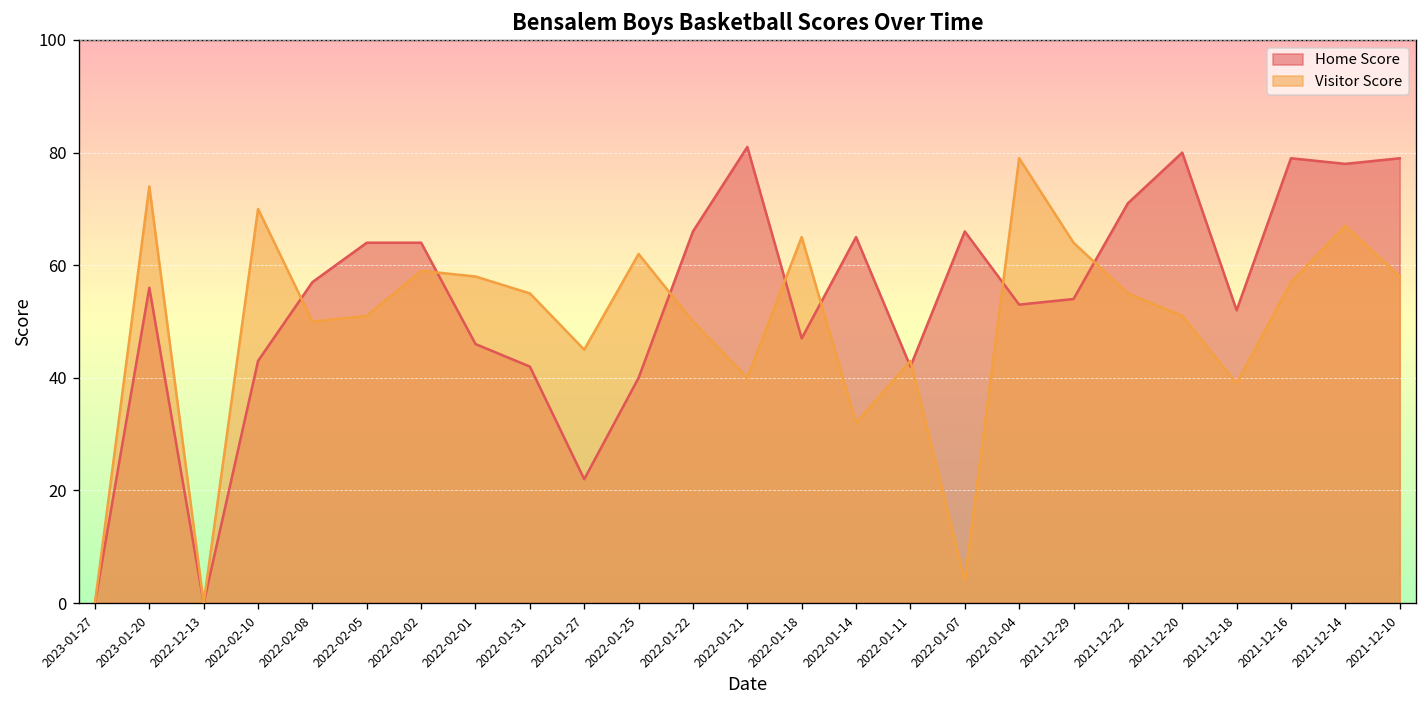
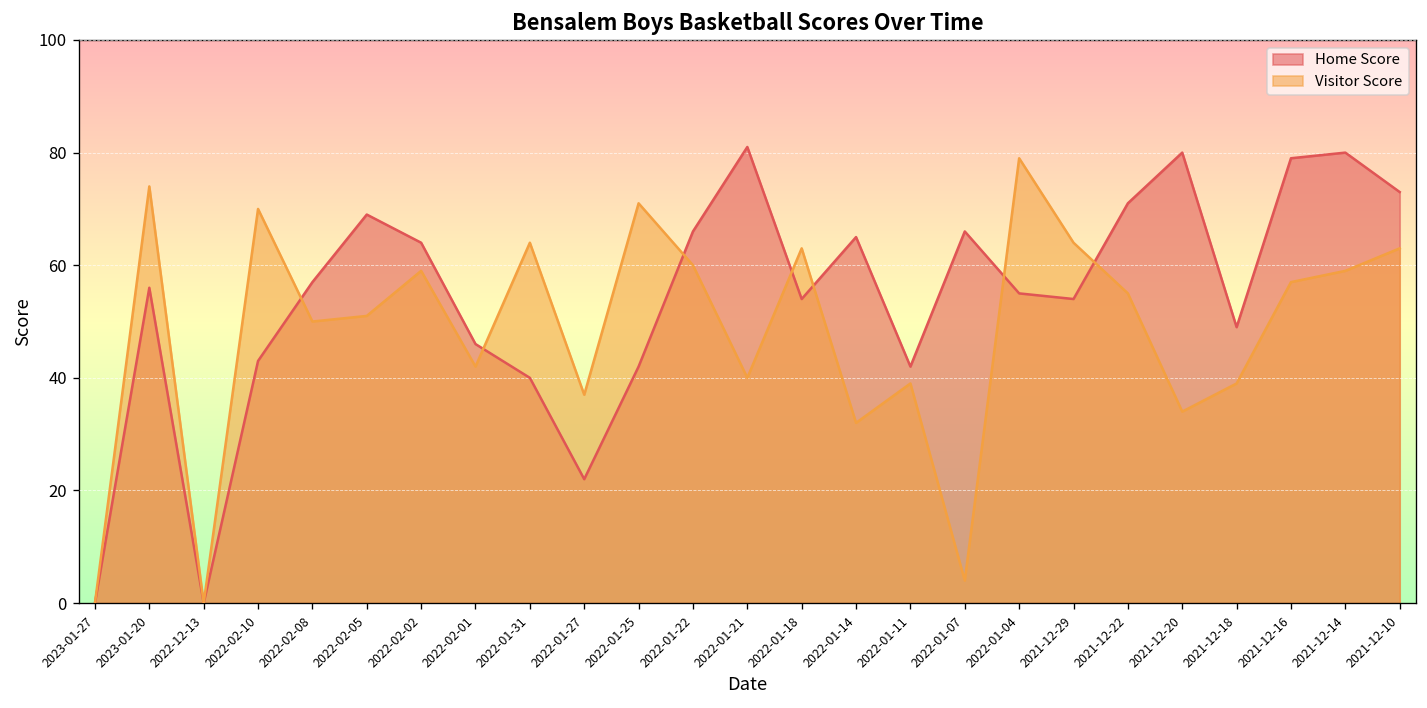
Home Score, 2022-02-05: 64 -> 69
Visitor Score, 2022-02-01: 58 -> 42
Home Score, 2022-01-31: 42 -> 40
Visitor Score, 2022-01-31: 55 -> 64
Visitor Score, 2022-01-27: 45 -> 37
Home Score, 2022-01-25: 40 -> 42
Visitor Score, 2022-01-25: 62 -> 71
Visitor Score, 2022-01-22: 50 -> 60
Home Score, 2022-01-18: 47 -> 54
Visitor Score, 2022-01-18: 65 -> 63
Visitor Score, 2022-01-11: 43 -> 39
Home Score, 2022-01-04: 53 -> 55
Visitor Score, 2021-12-20: 51 -> 34
Home Score, 2021-12-18: 52 -> 49
Home Score, 2021-12-14: 78 -> 80
Visitor Score, 2021-12-14: 67 -> 59
Home Score, 2021-12-10: 79 -> 73
Visitor Score, 2021-12-10: 58 -> 63
